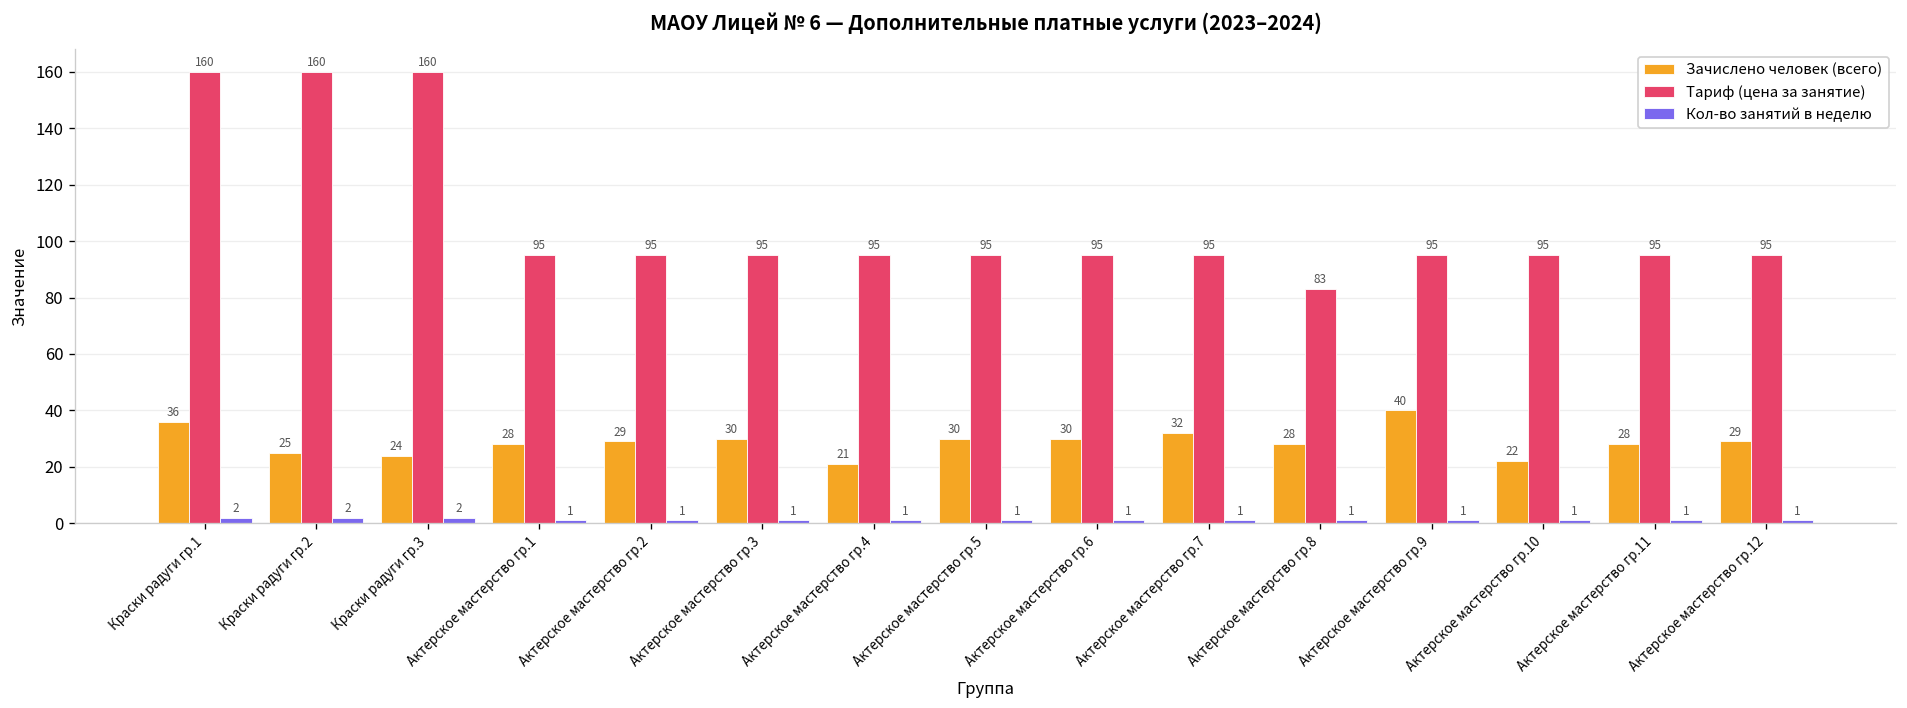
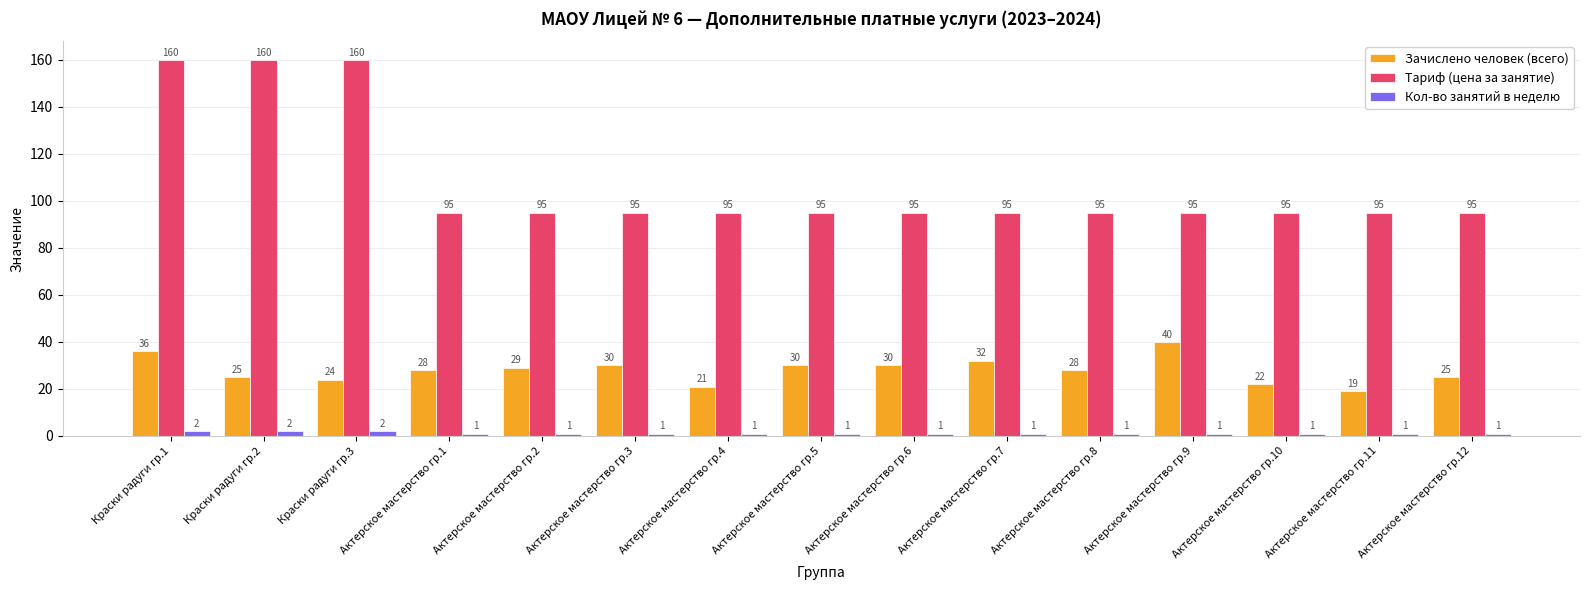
Тариф (цена за занятие), Актерское мастерство гр.8: 83 -> 95
Зачислено человек (всего), Актерское мастерство гр.11: 28 -> 19
Зачислено человек (всего), Актерское мастерство гр.12: 29 -> 25
